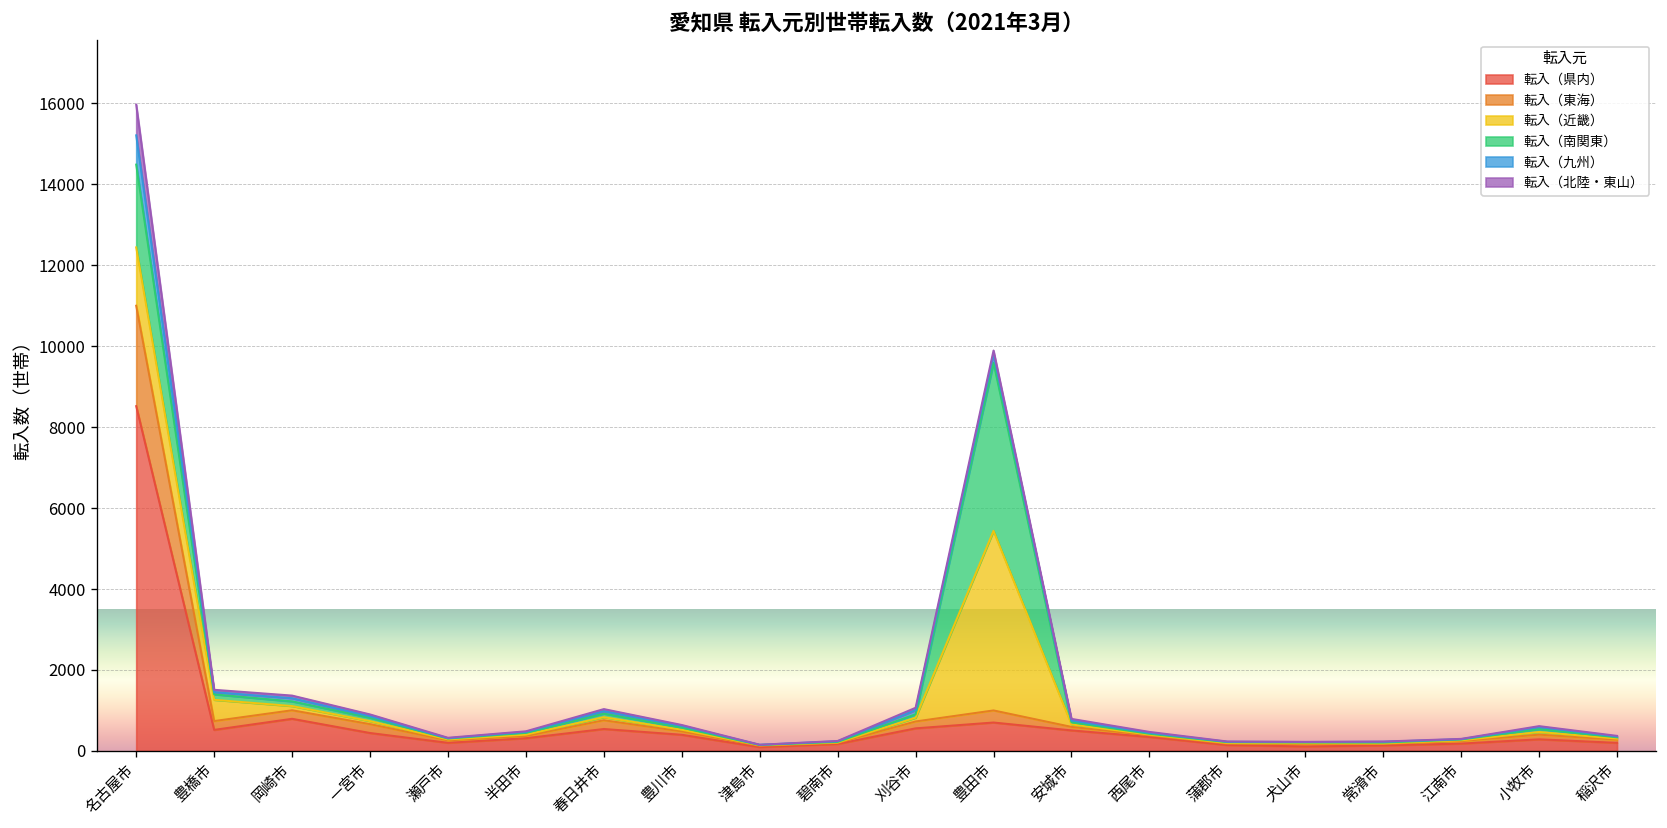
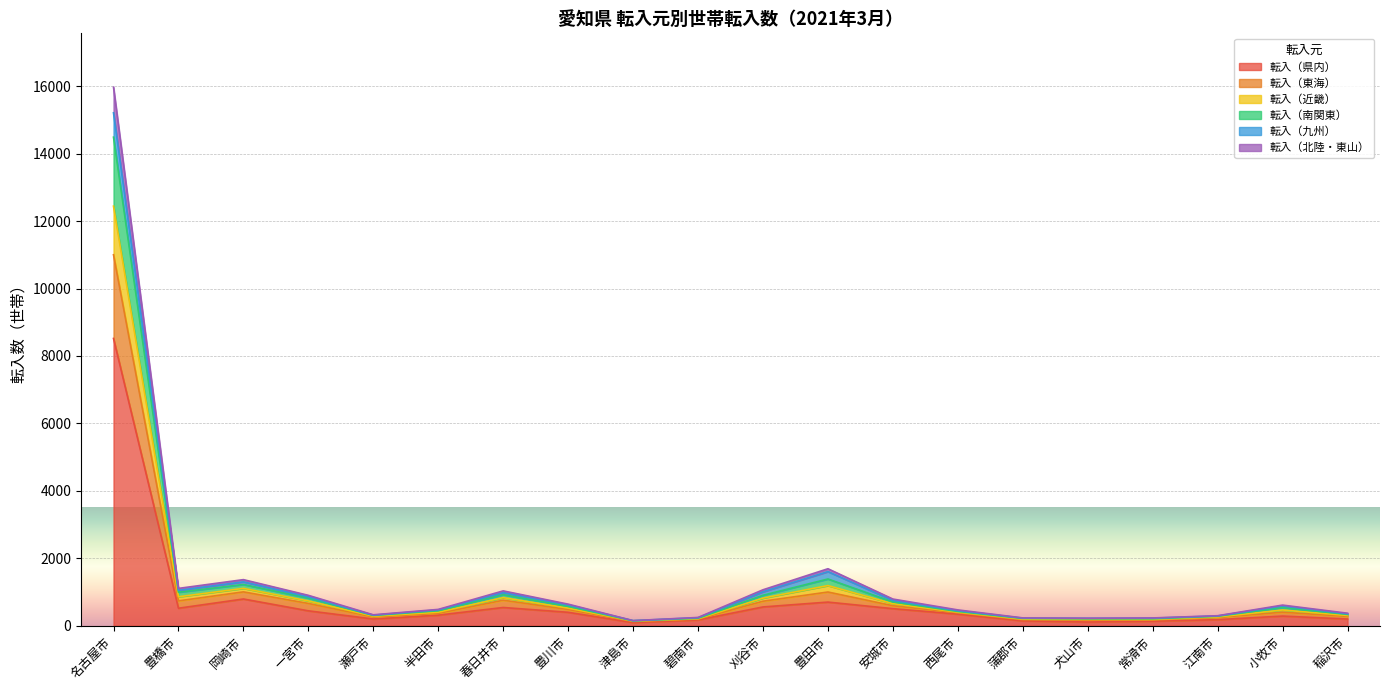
転入（近畿）, 豊橋市: 500 -> 100
転入（近畿）, 豊田市: 4400 -> 200
転入（南関東）, 豊田市: 4200 -> 200
